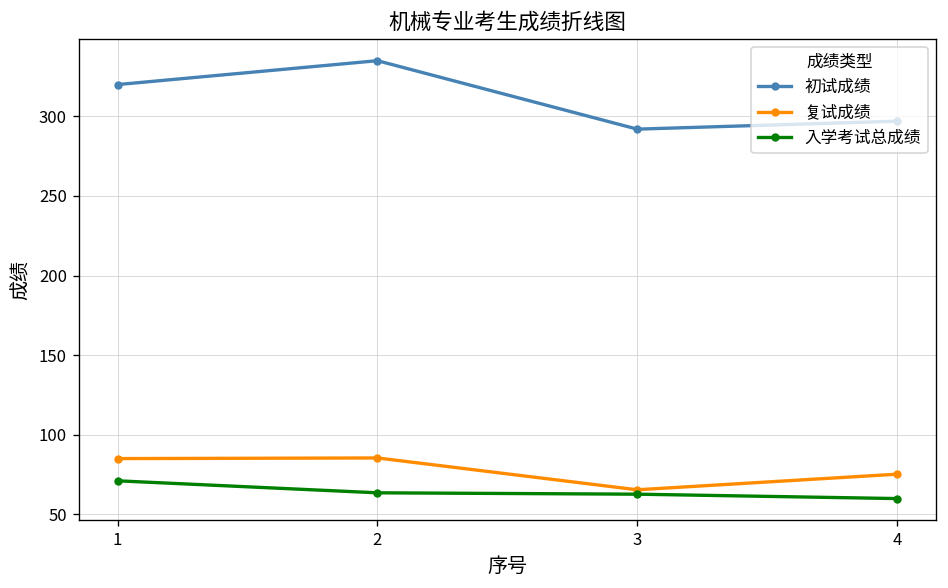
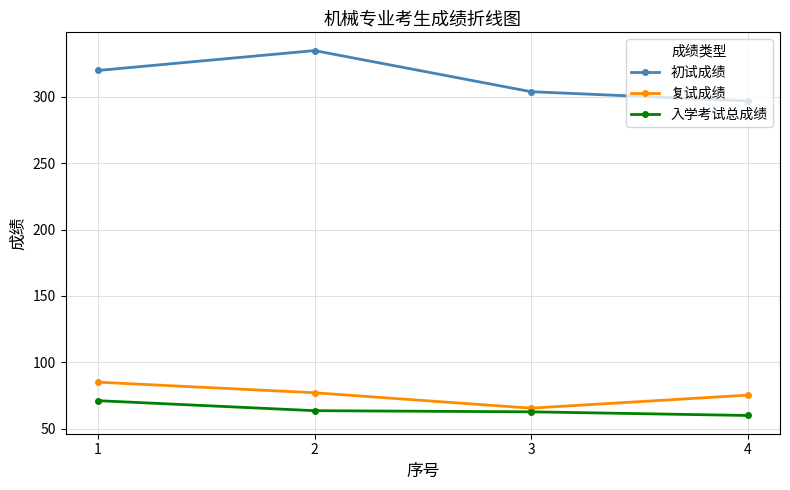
复试成绩, 2: 85 -> 77
初试成绩, 3: 292 -> 304
